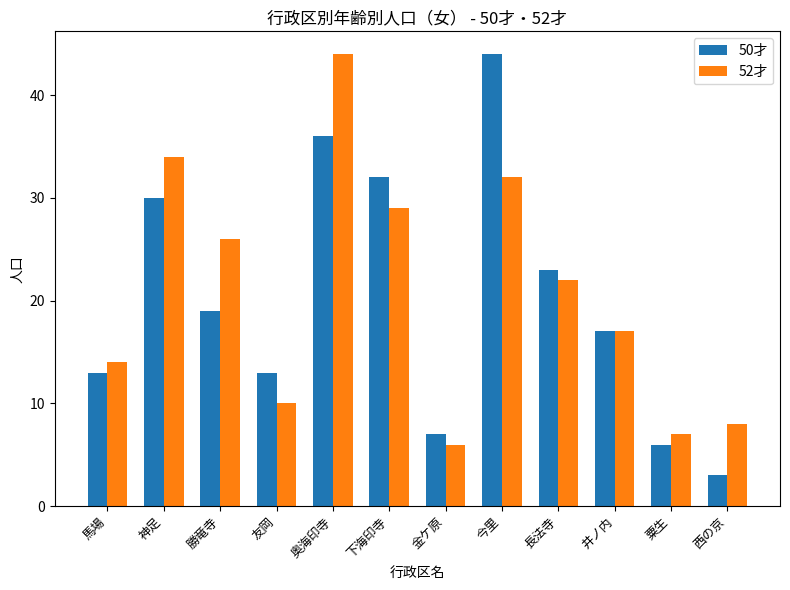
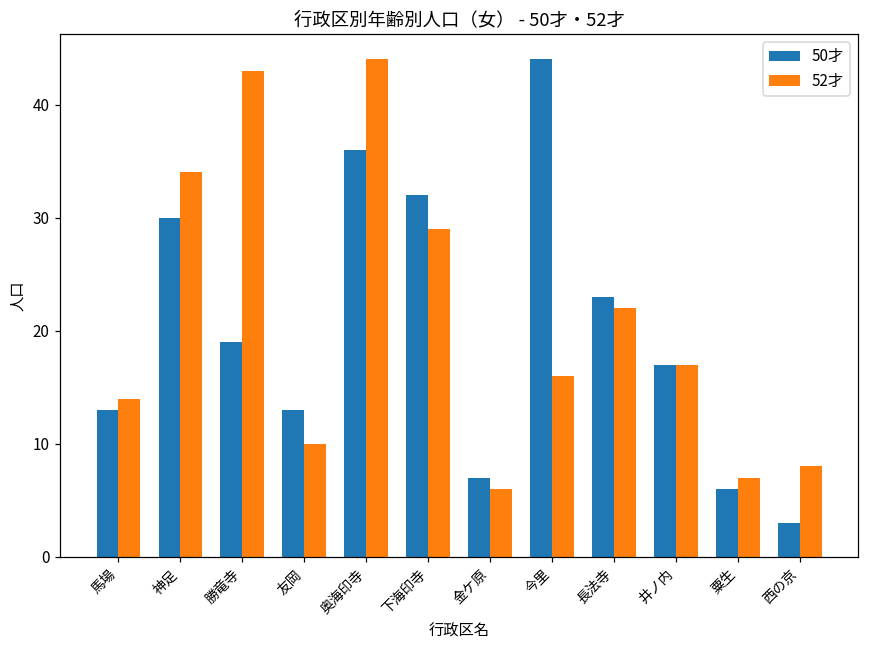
52才, 勝竜寺: 26 -> 43
52才, 今里: 32 -> 16
